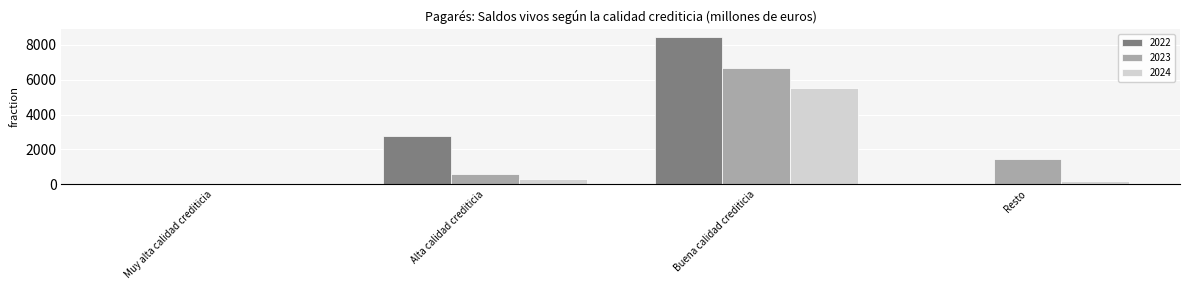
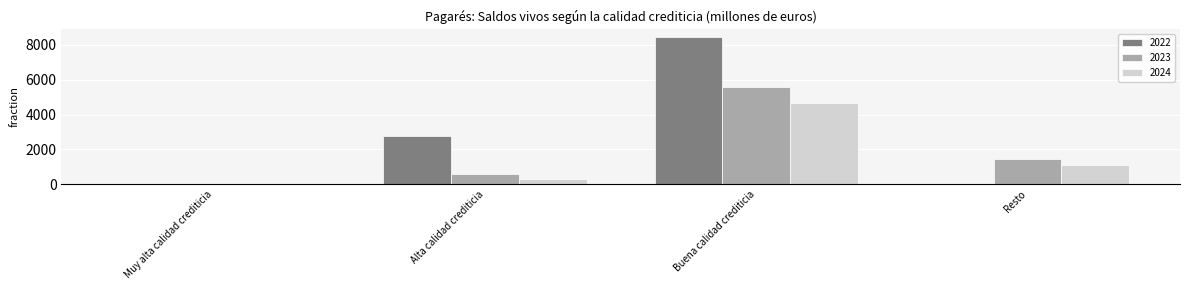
2023, Buena calidad crediticia: 6600 -> 5600
2024, Buena calidad crediticia: 5500 -> 4700
2024, Resto: 200 -> 1100
